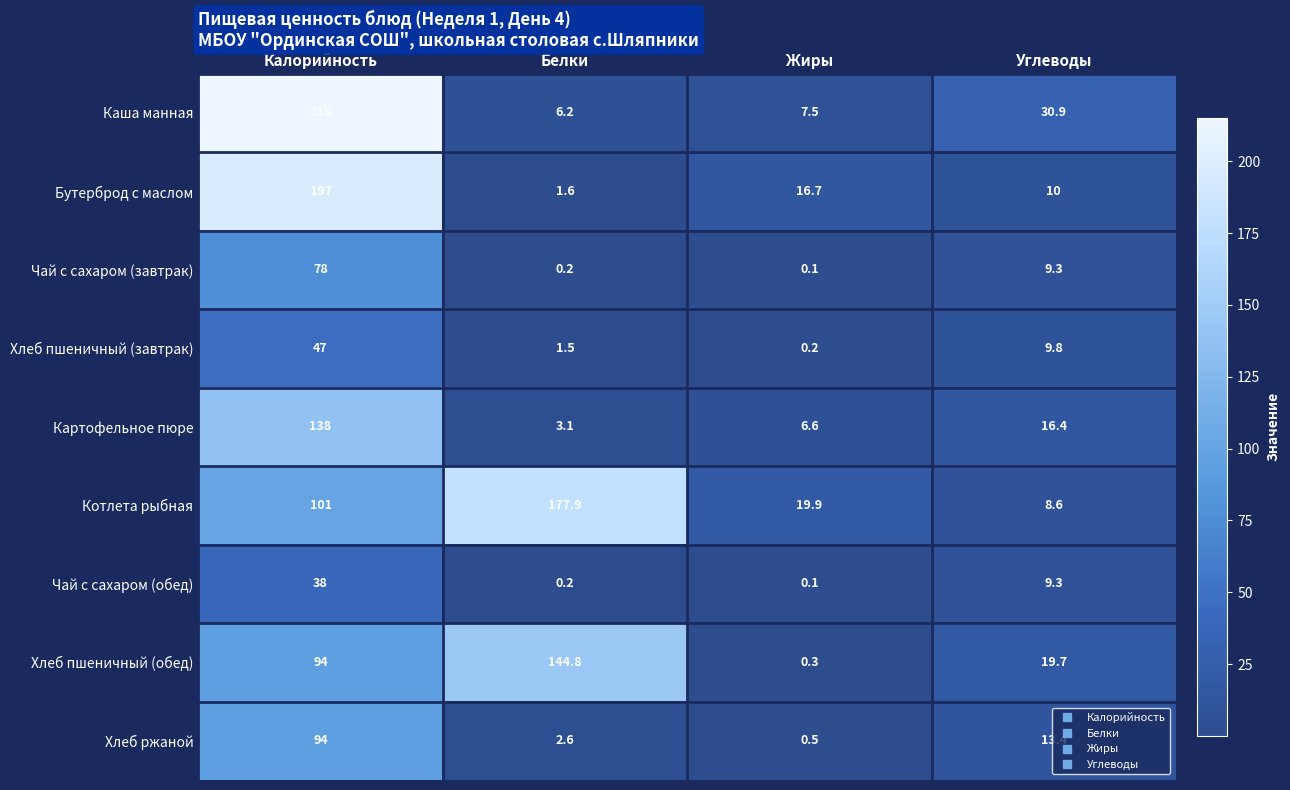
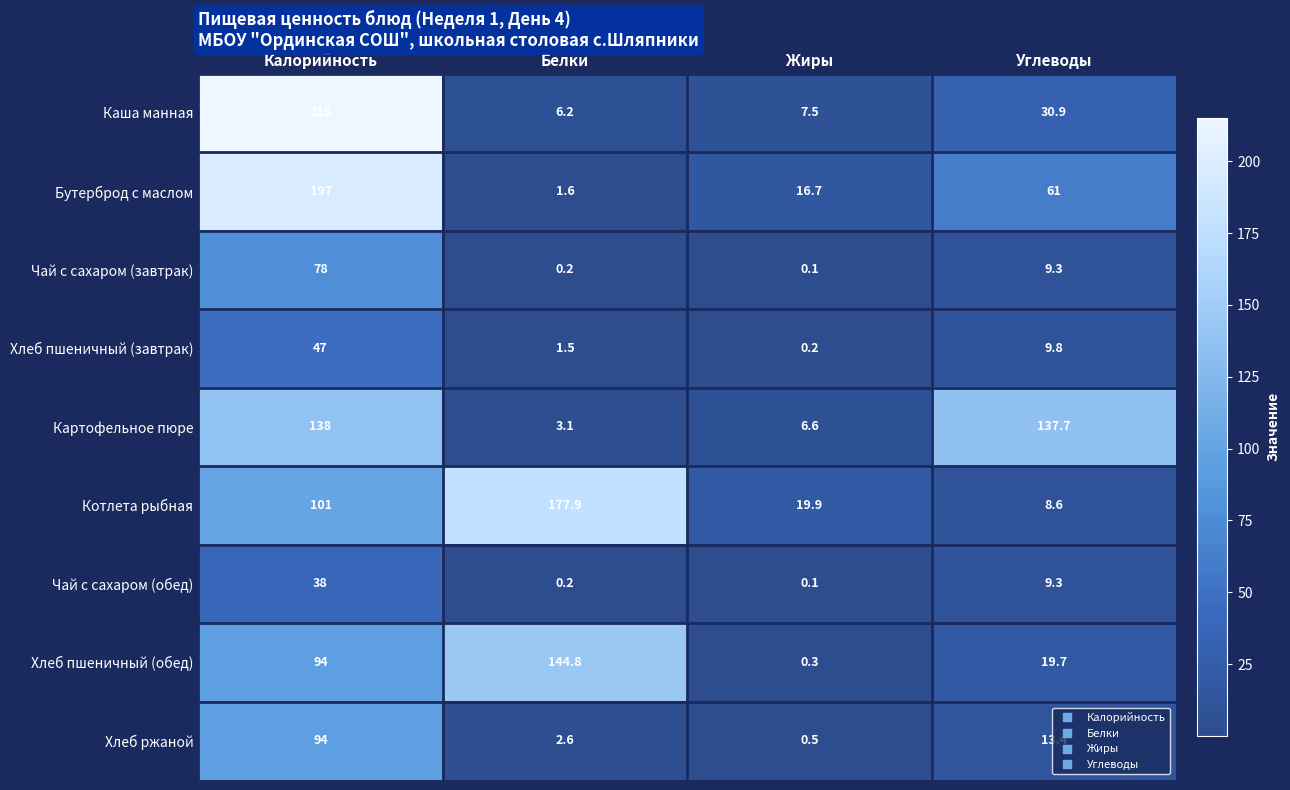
Бутерброд с маслом, Углеводы: 10 -> 61
Картофельное пюре, Углеводы: 16.4 -> 137.7
